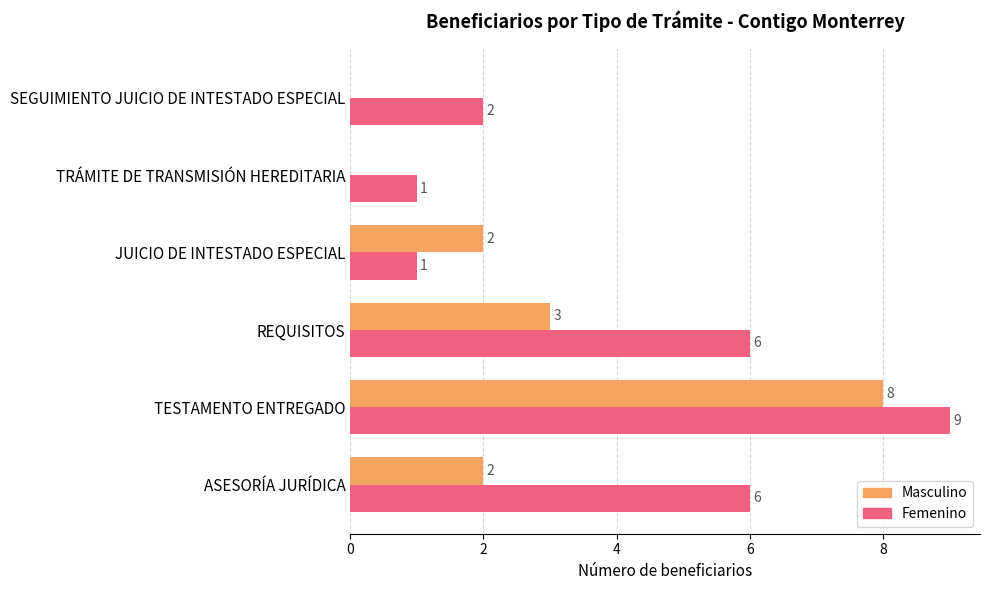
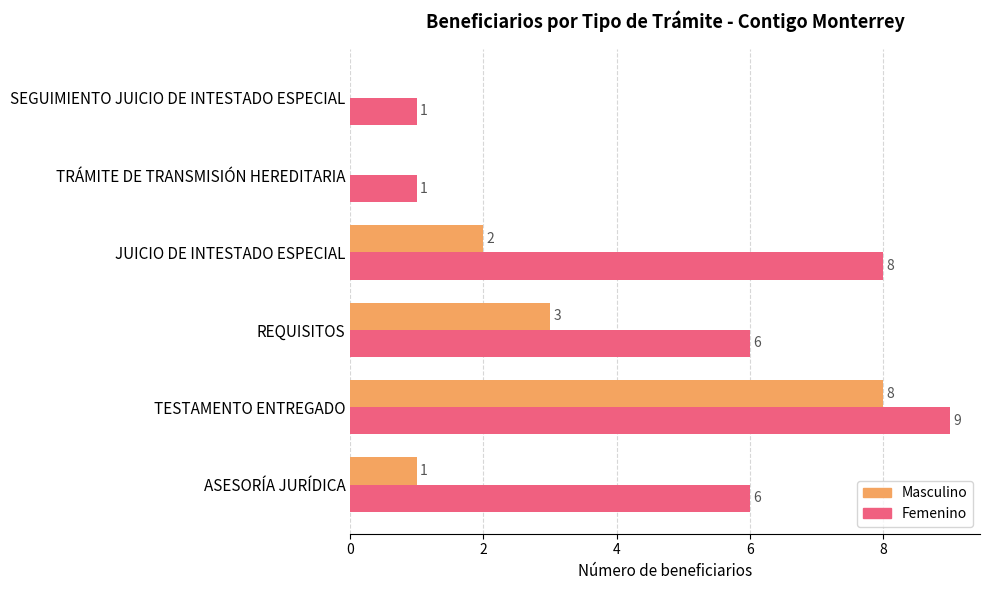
Femenino, SEGUIMIENTO JUICIO DE INTESTADO ESPECIAL: 2 -> 1
Femenino, JUICIO DE INTESTADO ESPECIAL: 1 -> 8
Masculino, ASESORÍA JURÍDICA: 2 -> 1
